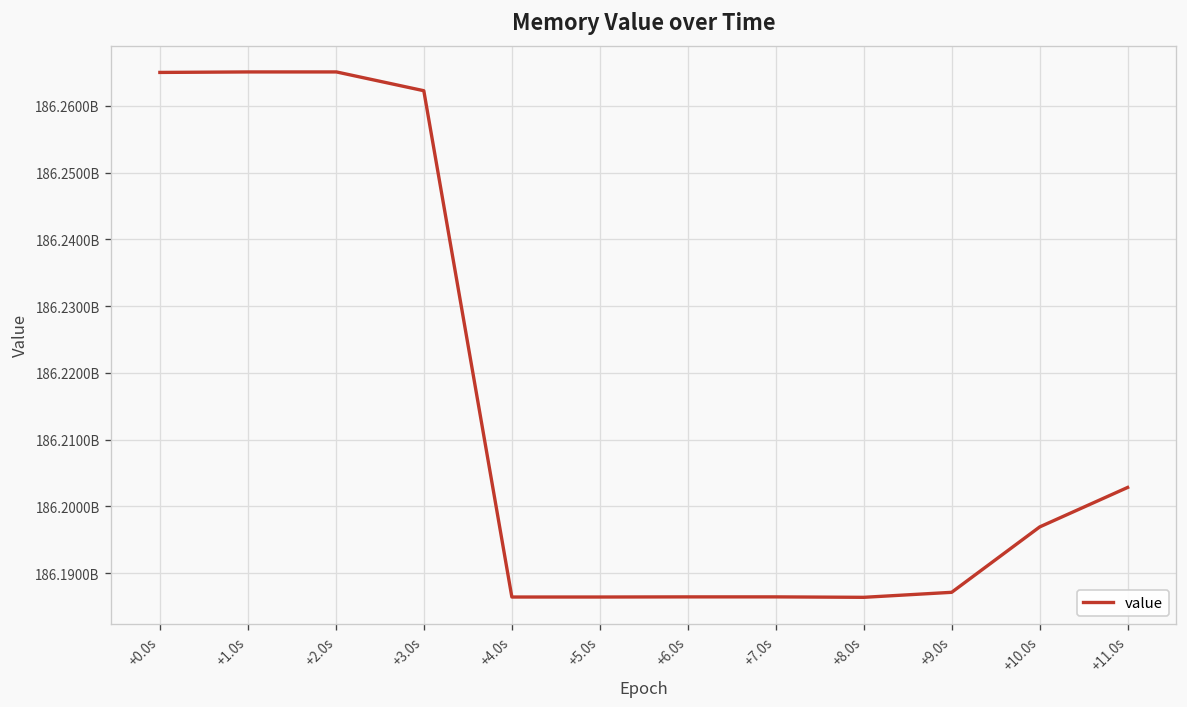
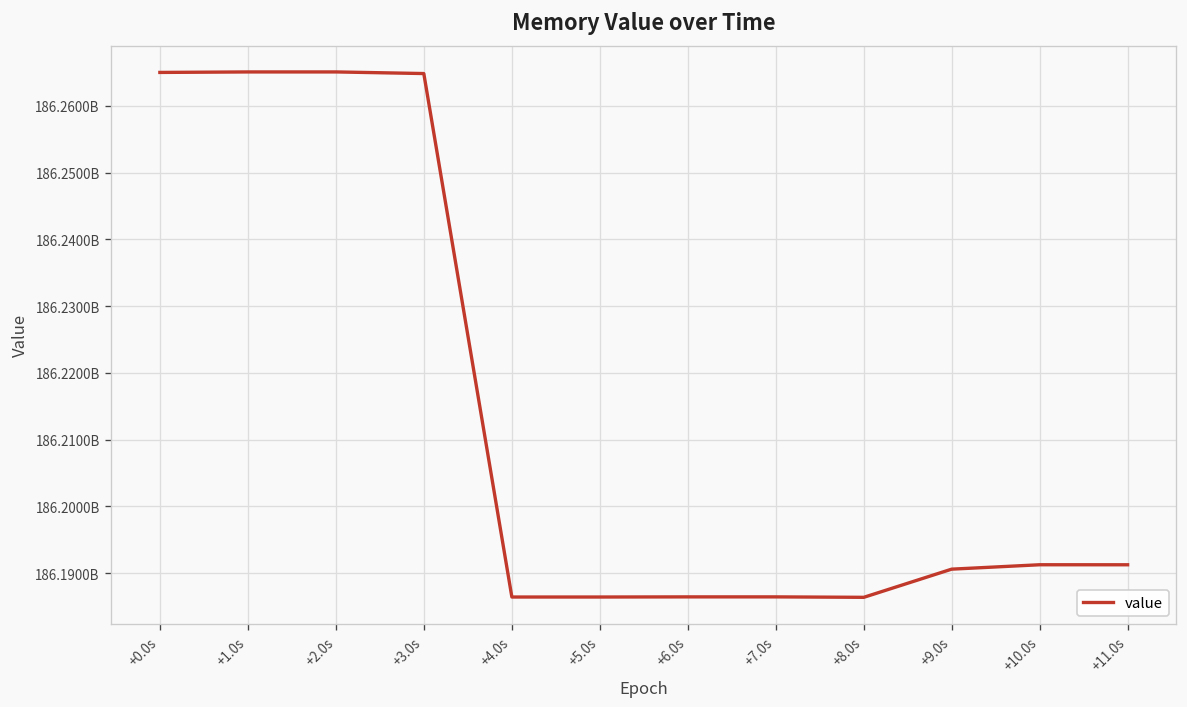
+3.0s: 186262000000 -> 186265000000
+9.0s: 186187000000 -> 186191000000
+10.0s: 186197000000 -> 186191000000
+11.0s: 186203000000 -> 186191000000
